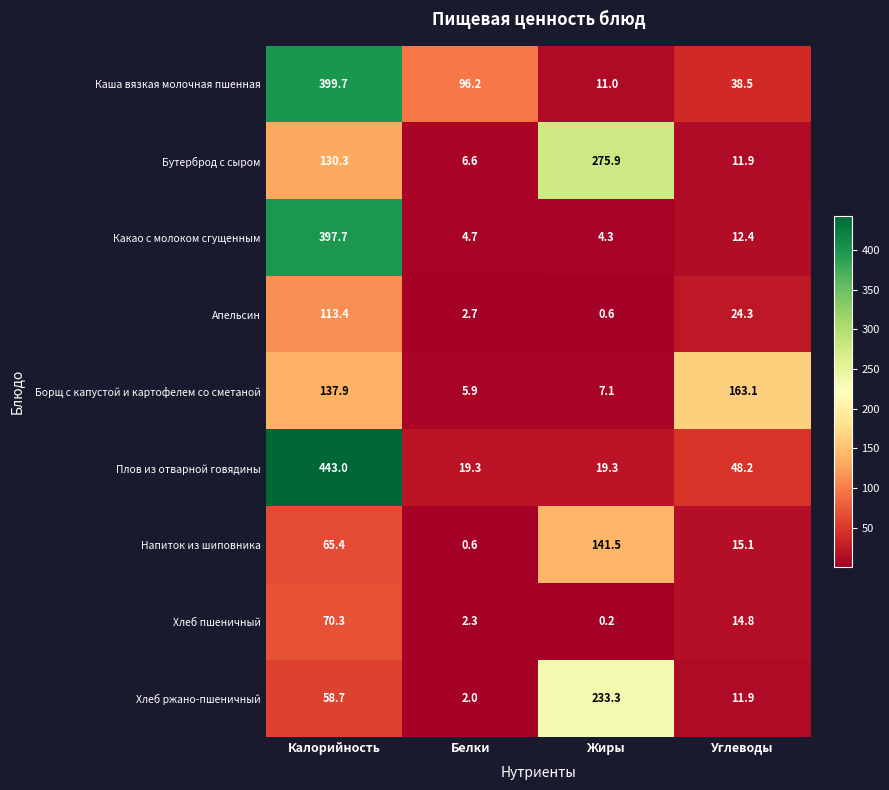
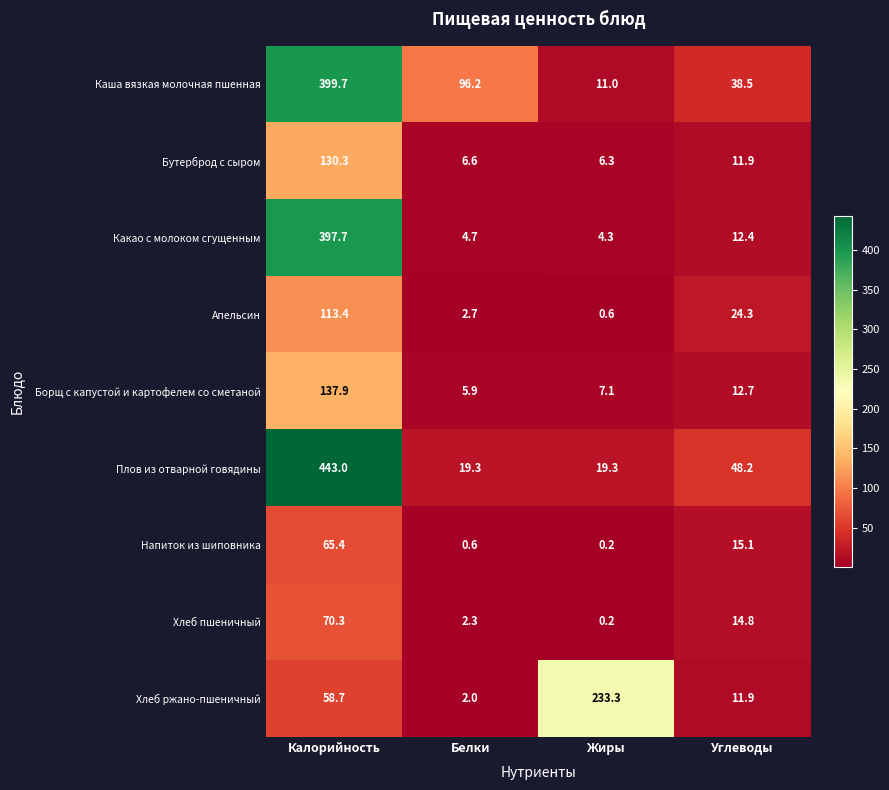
Бутерброд с сыром, Жиры: 275.9 -> 6.3
Борщ с капустой и картофелем со сметаной, Углеводы: 163.1 -> 12.7
Напиток из шиповника, Жиры: 141.5 -> 0.2
